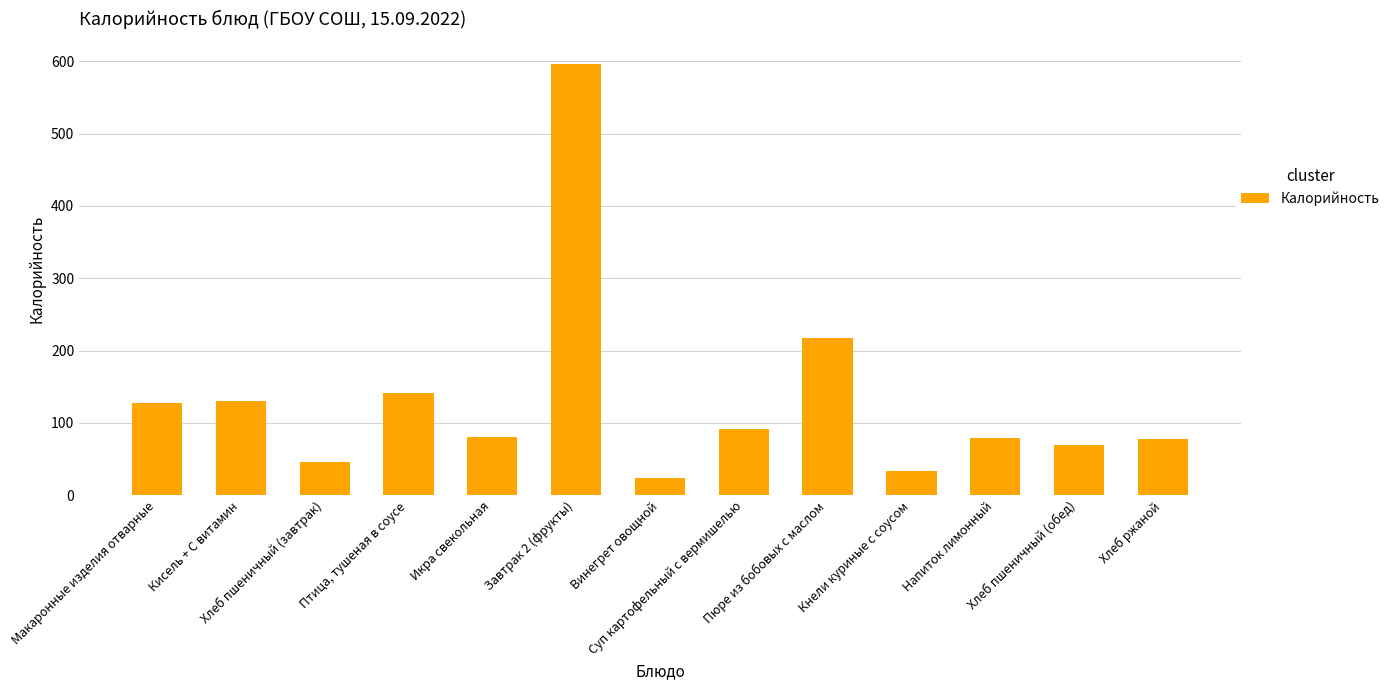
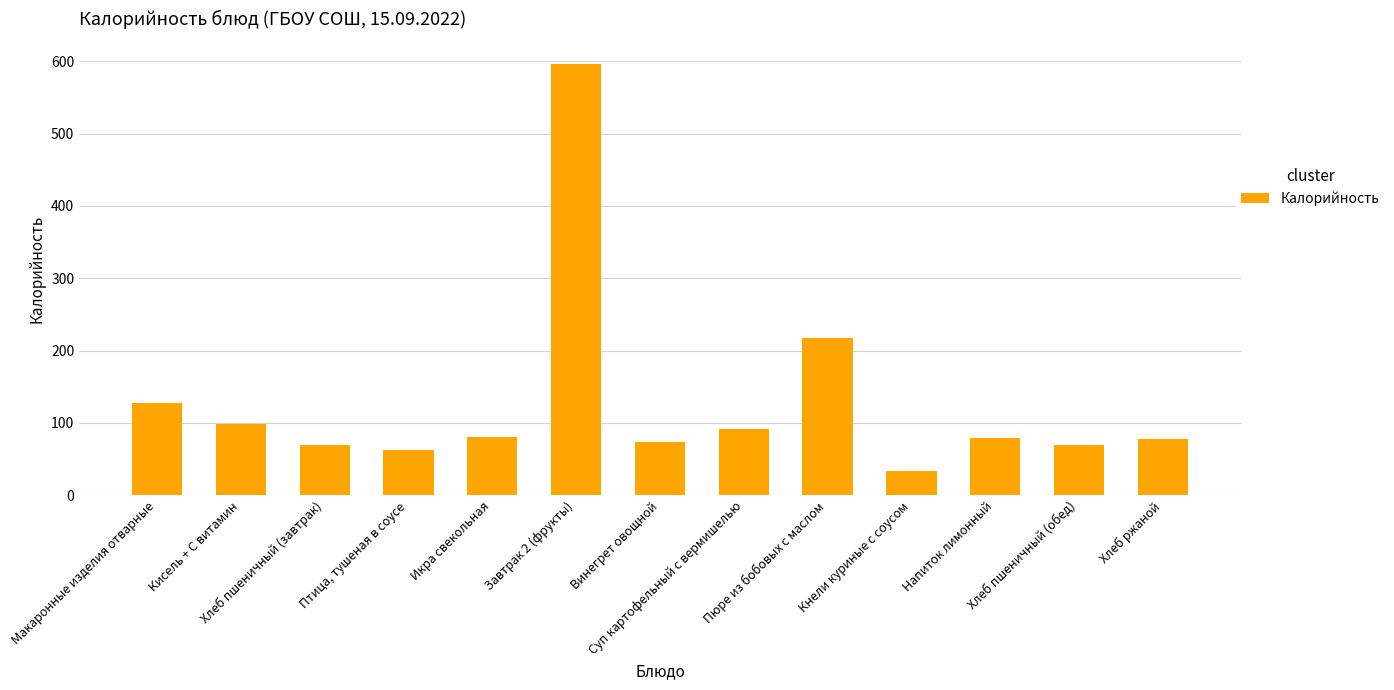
Кисель + С витамин: 130 -> 100
Хлеб пшеничный (завтрак): 50 -> 70
Птица, тушеная в соусе: 140 -> 60
Винегрет овощной: 20 -> 70
